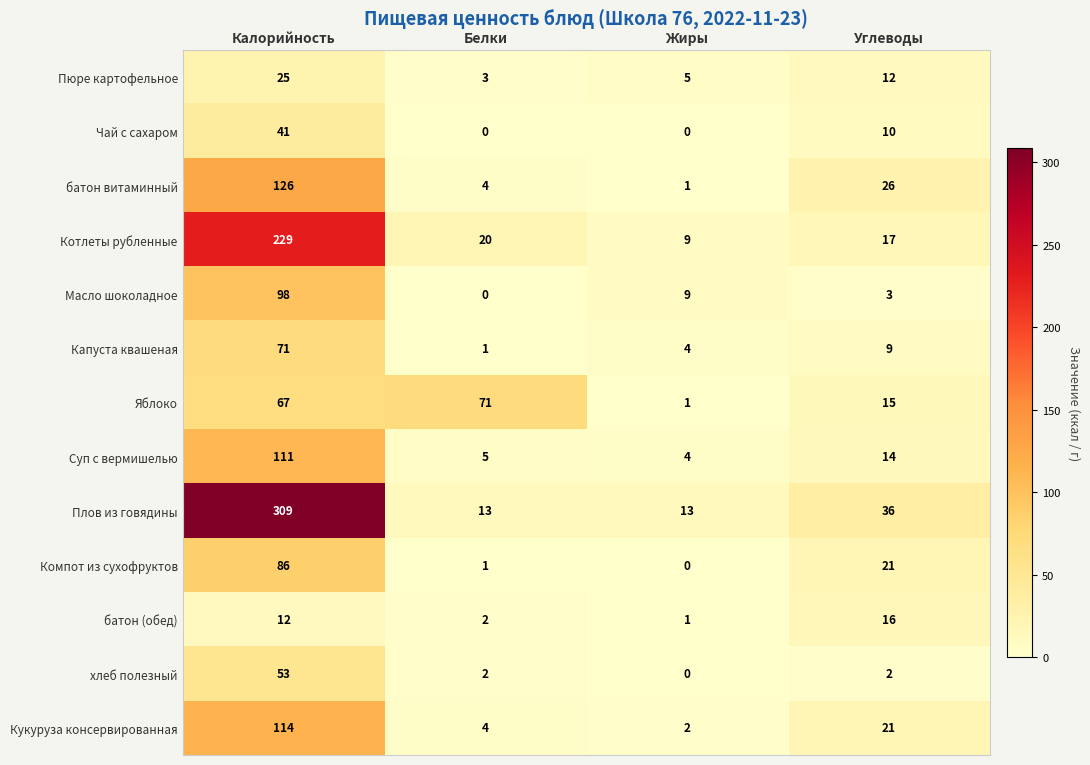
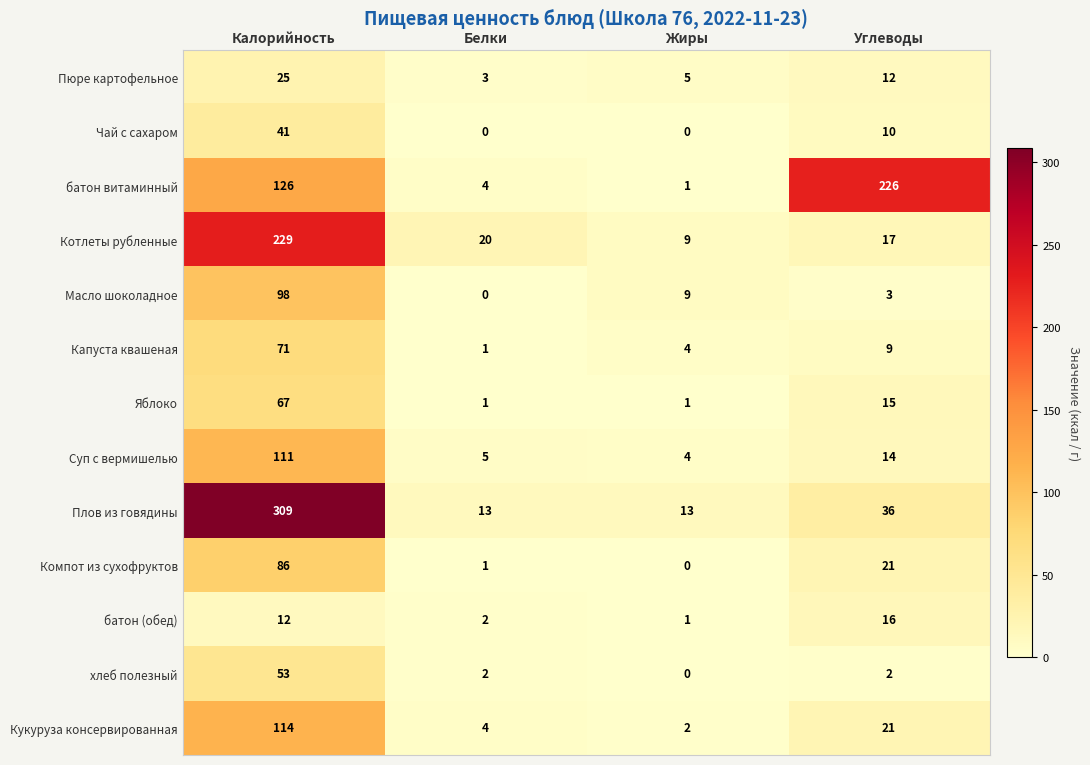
батон витаминный, Углеводы: 26 -> 226
Яблоко, Белки: 71 -> 1
